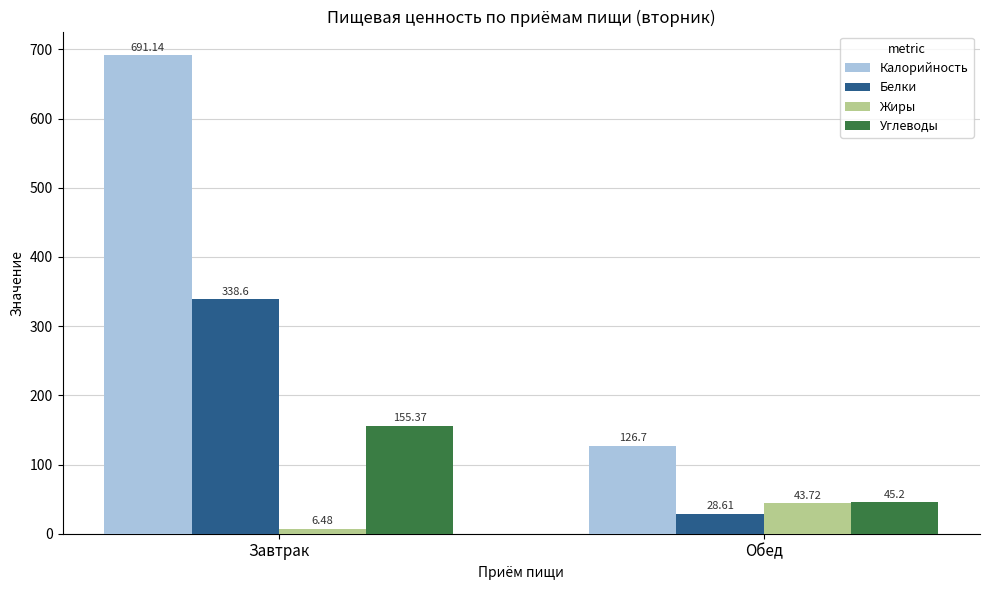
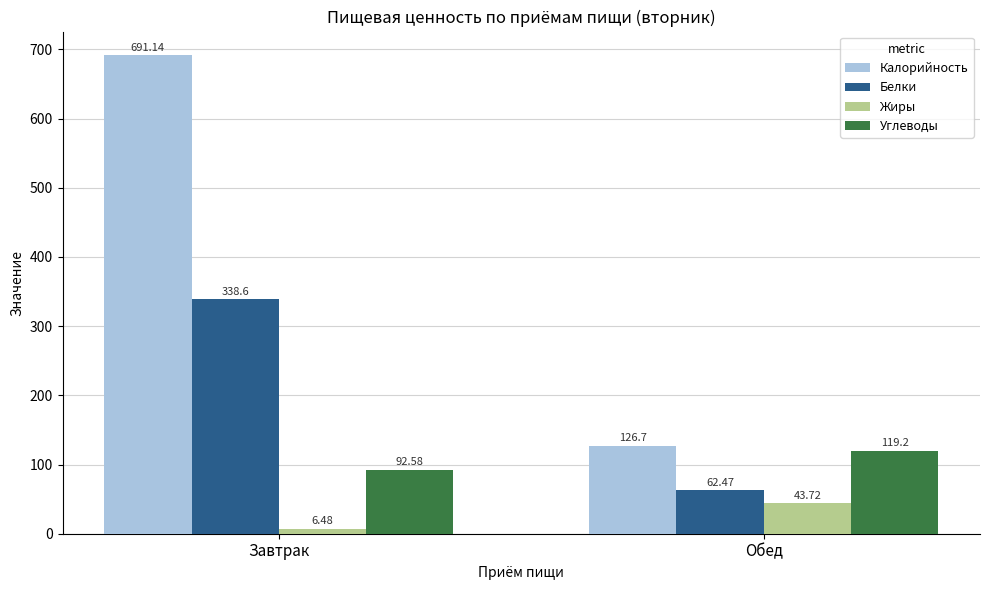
Углеводы, Завтрак: 155.37 -> 92.58
Белки, Обед: 28.61 -> 62.47
Углеводы, Обед: 45.2 -> 119.2
